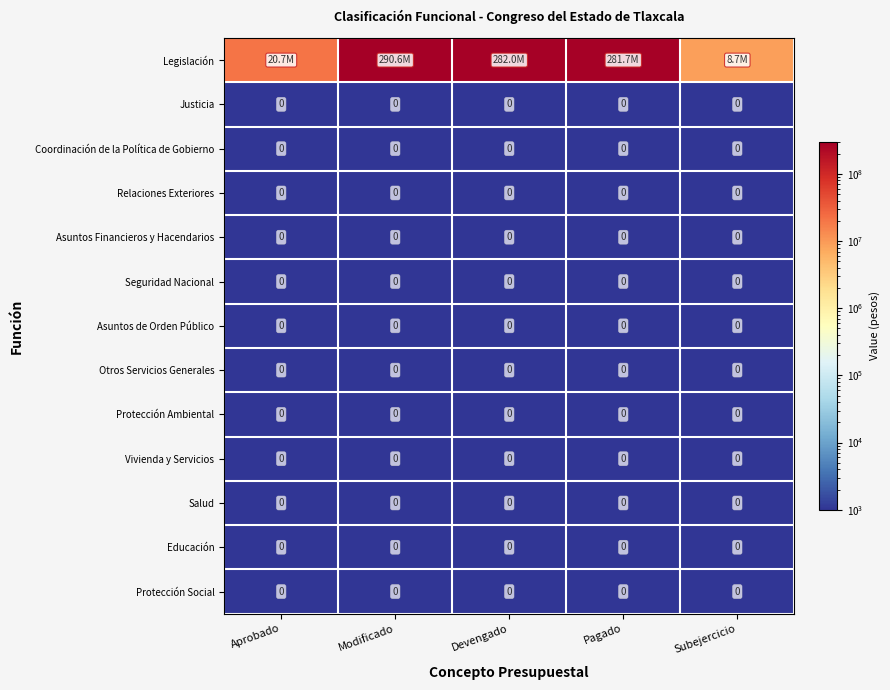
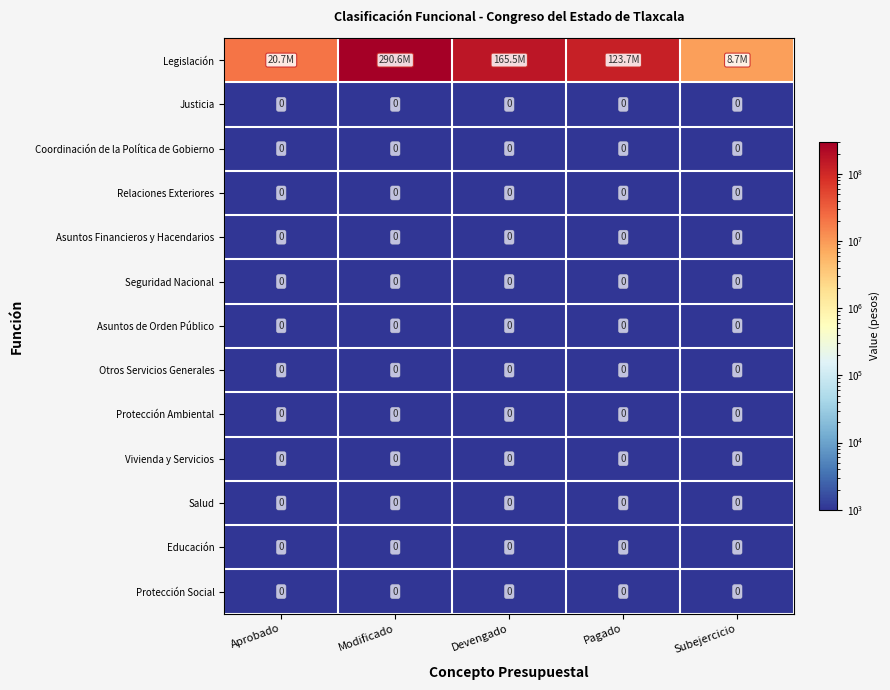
Legislación, Devengado: 282.0M -> 165.5M
Legislación, Pagado: 281.7M -> 123.7M
